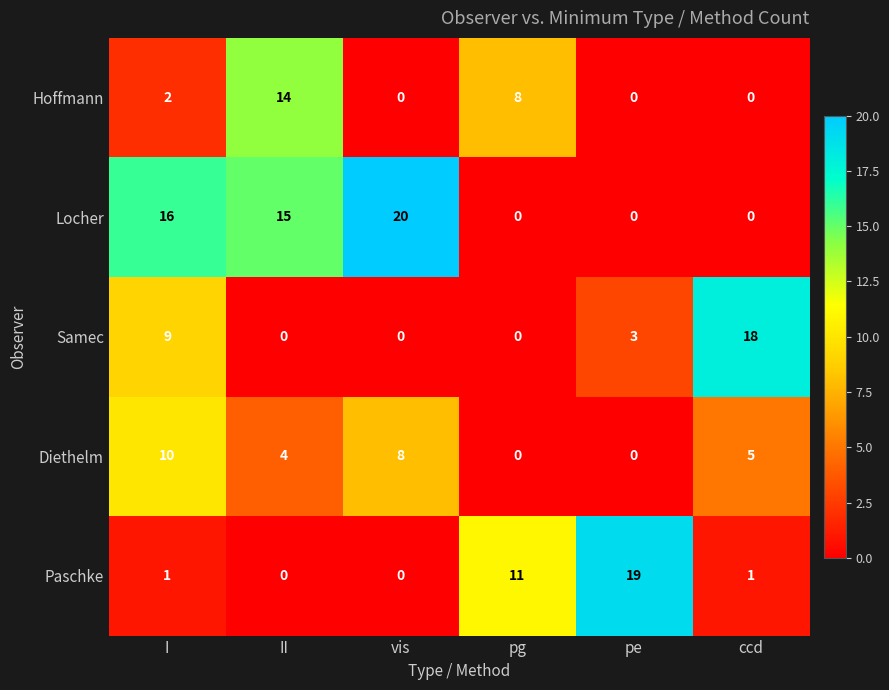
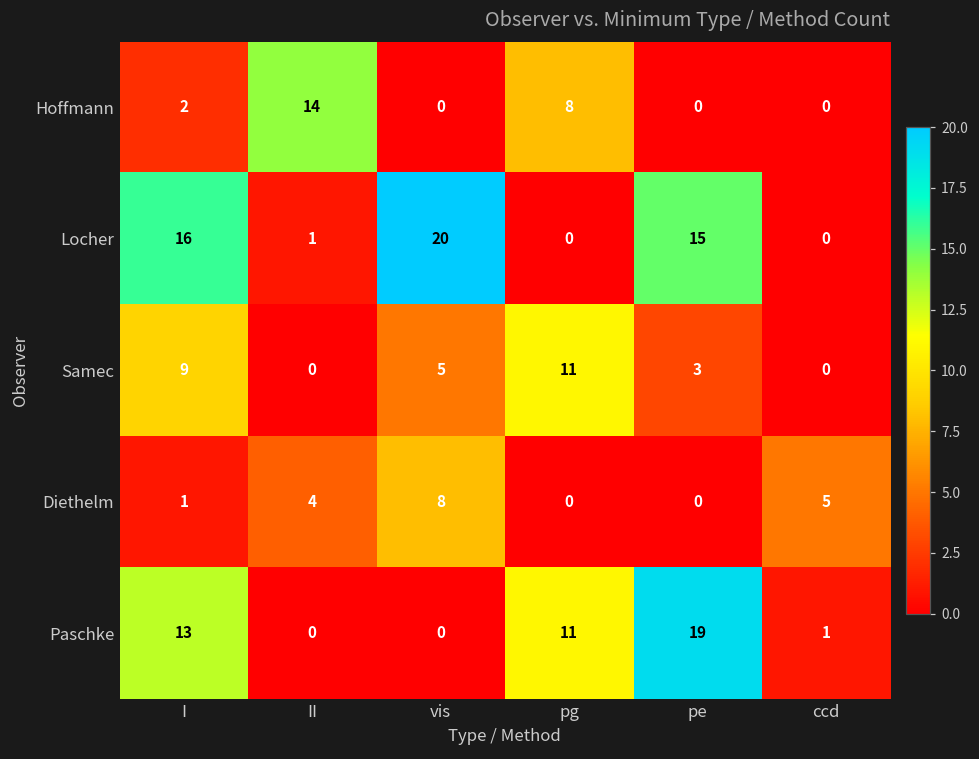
Locher, II: 15 -> 1
Locher, pe: 0 -> 15
Samec, vis: 0 -> 5
Samec, pg: 0 -> 11
Samec, ccd: 18 -> 0
Diethelm, I: 10 -> 1
Paschke, I: 1 -> 13
